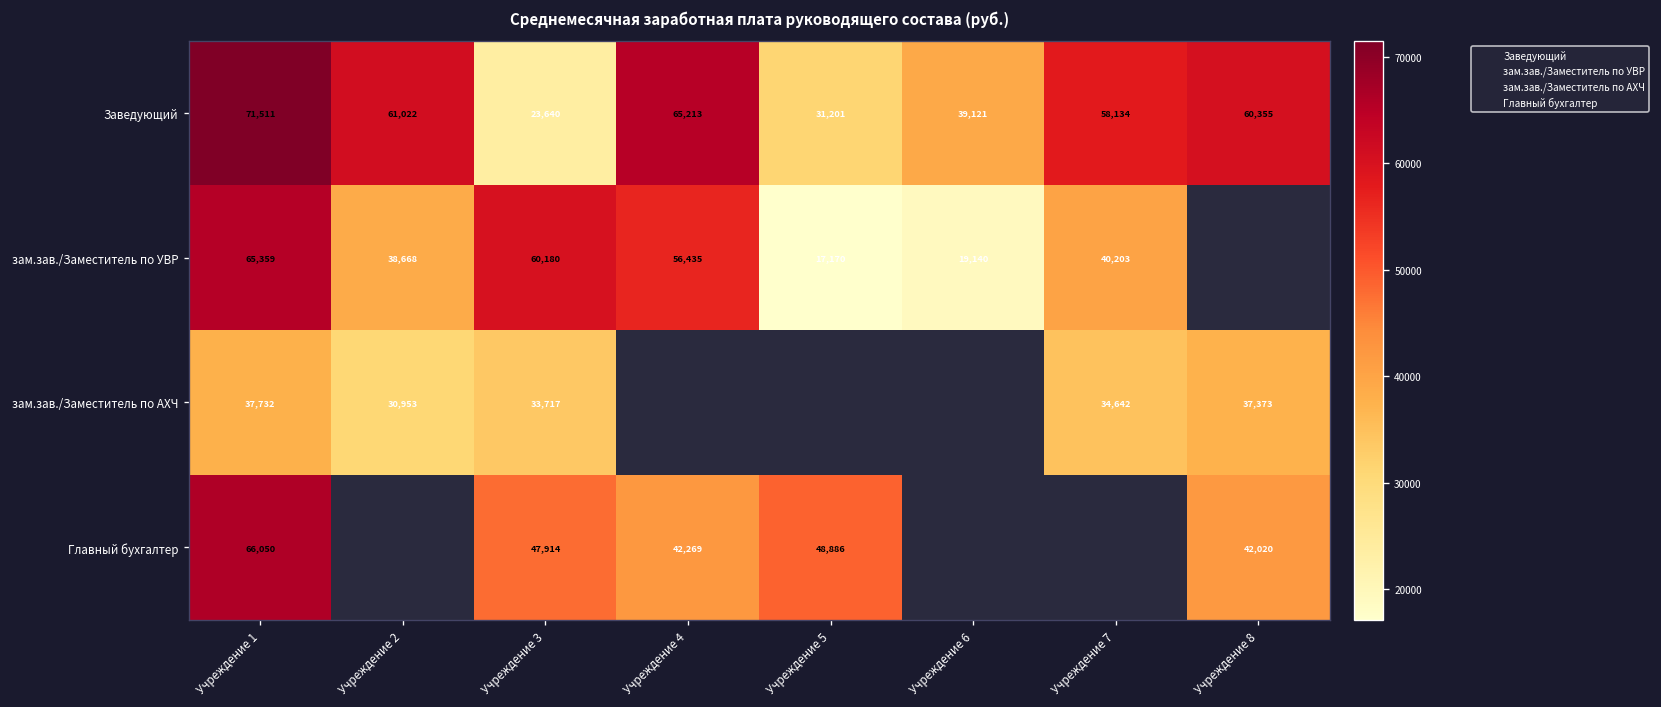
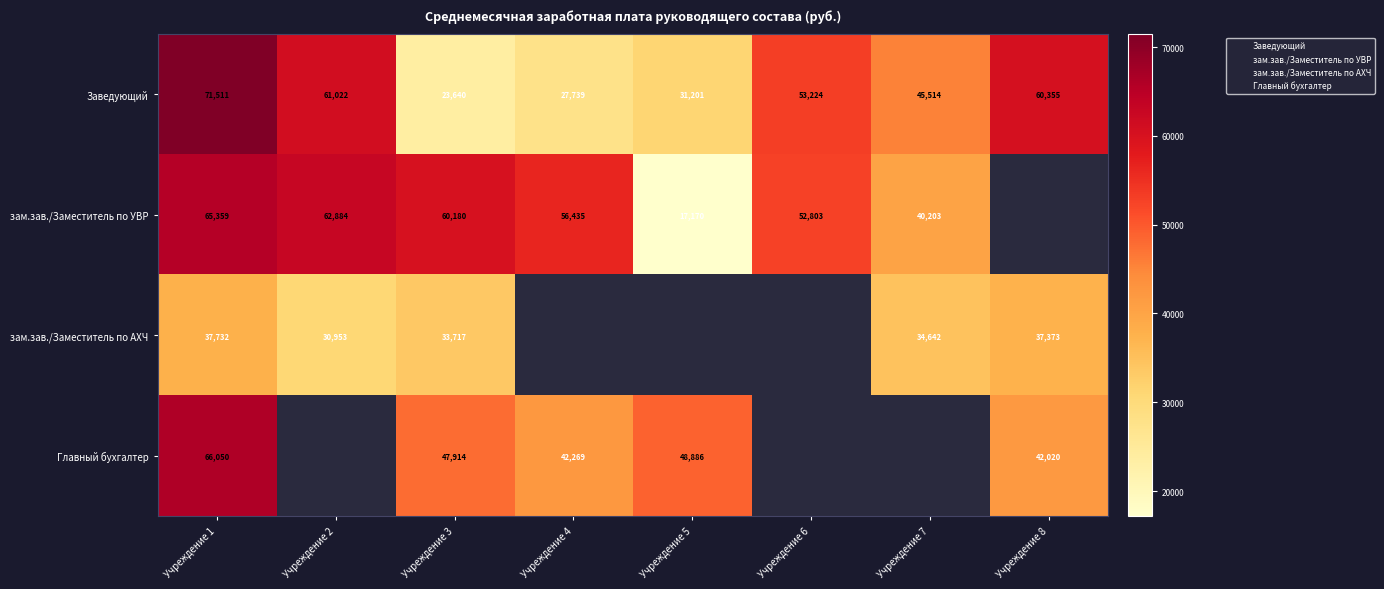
Заведующий, Учреждение 4: 65,213 -> 27,739
Заведующий, Учреждение 6: 39,121 -> 53,224
Заведующий, Учреждение 7: 58,134 -> 45,514
зам.зав./Заместитель по УВР, Учреждение 2: 38,668 -> 62,884
зам.зав./Заместитель по УВР, Учреждение 6: 19,140 -> 52,803
